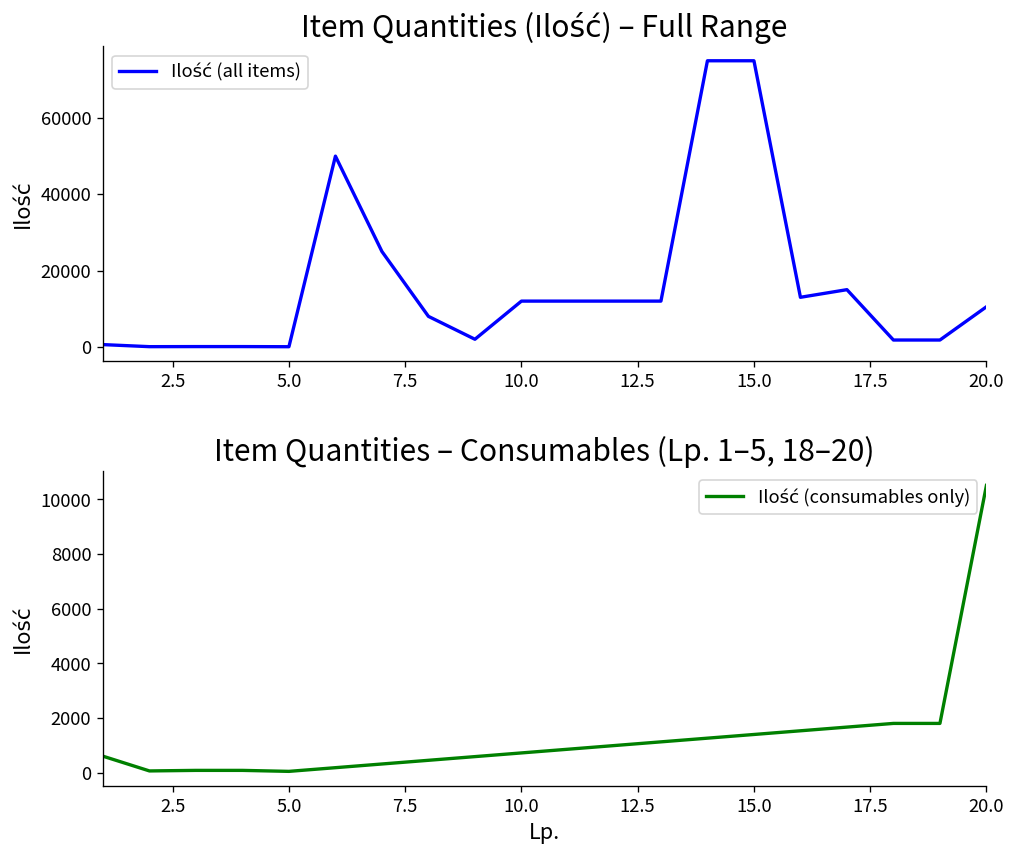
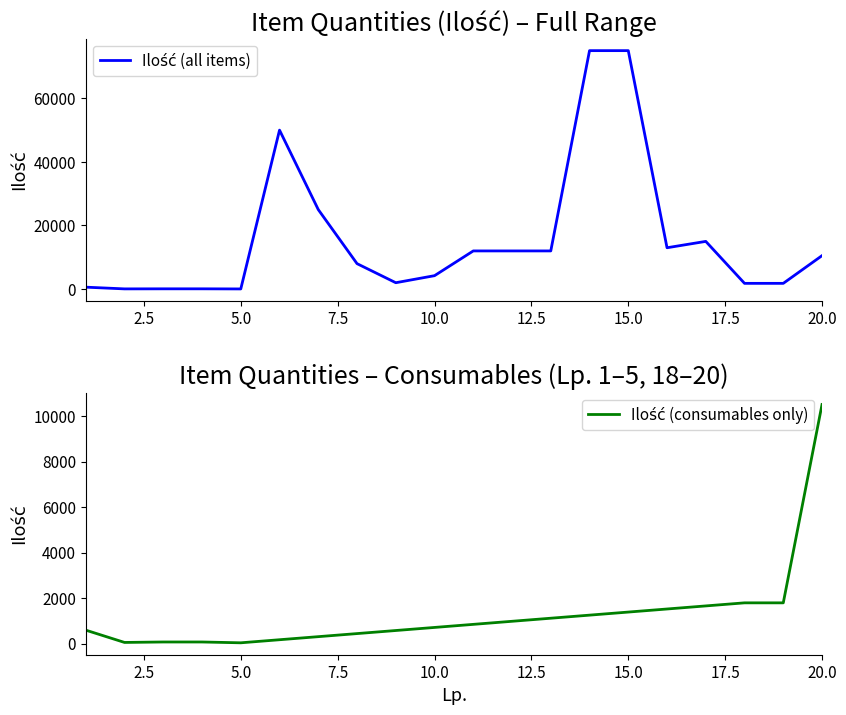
Item Quantities (Ilość) – Full Range, 10.0: 12000 -> 4000
